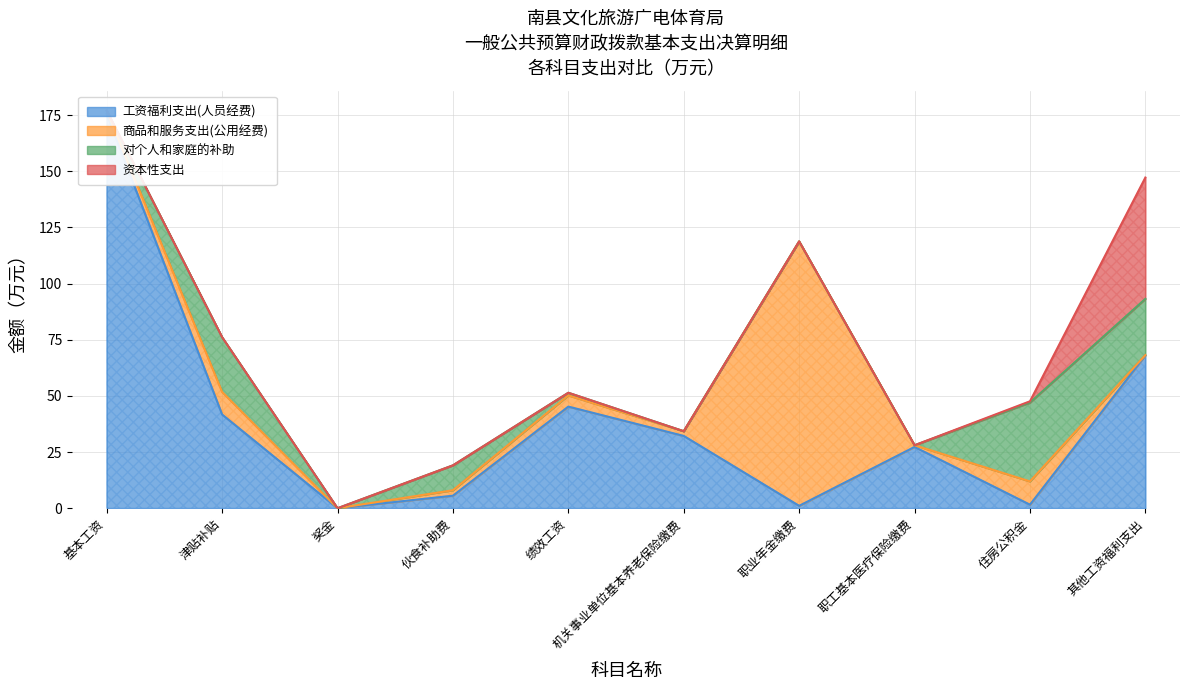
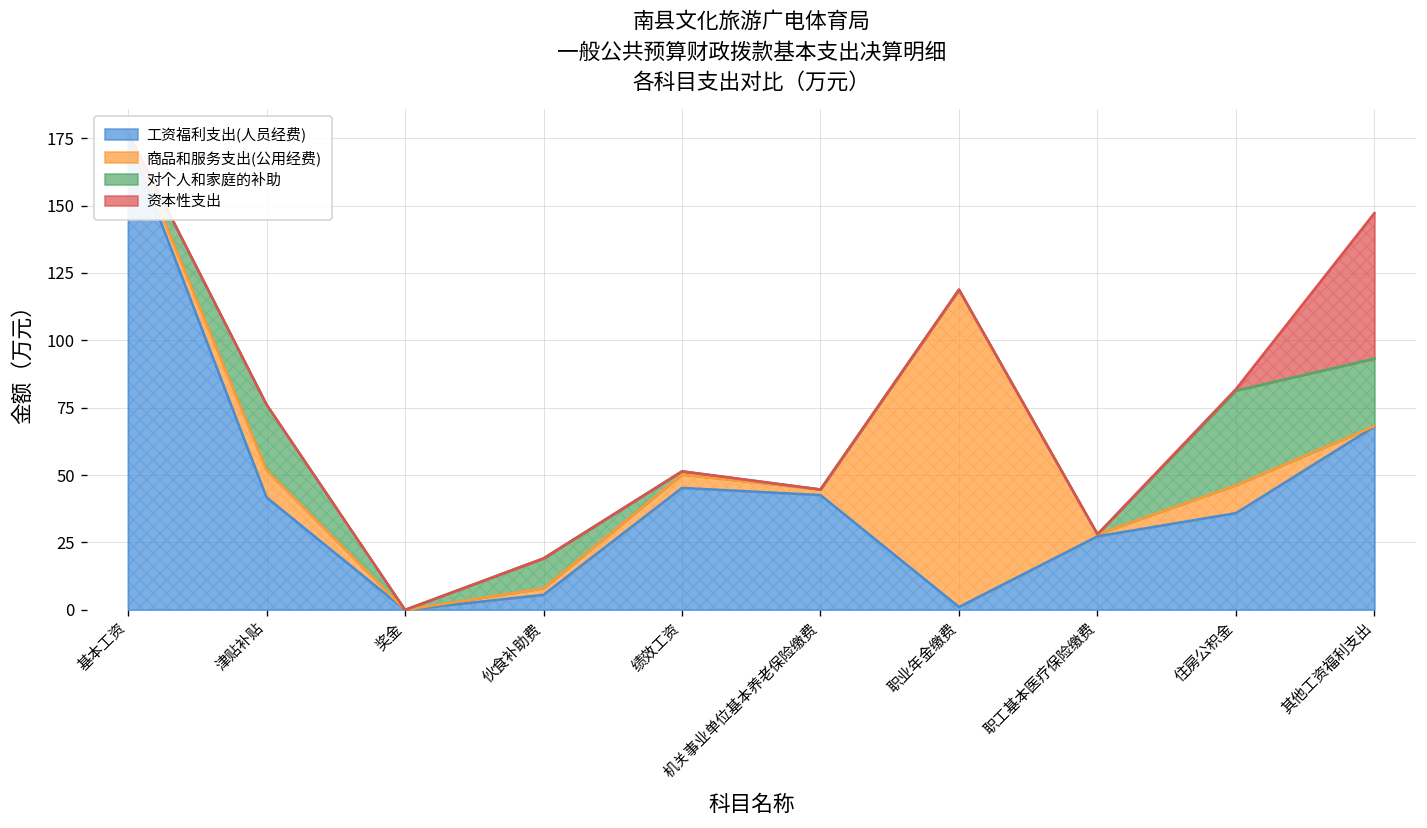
工资福利支出(人员经费), 机关事业单位基本养老保险缴费: 32 -> 43
工资福利支出(人员经费), 住房公积金: 2 -> 36
